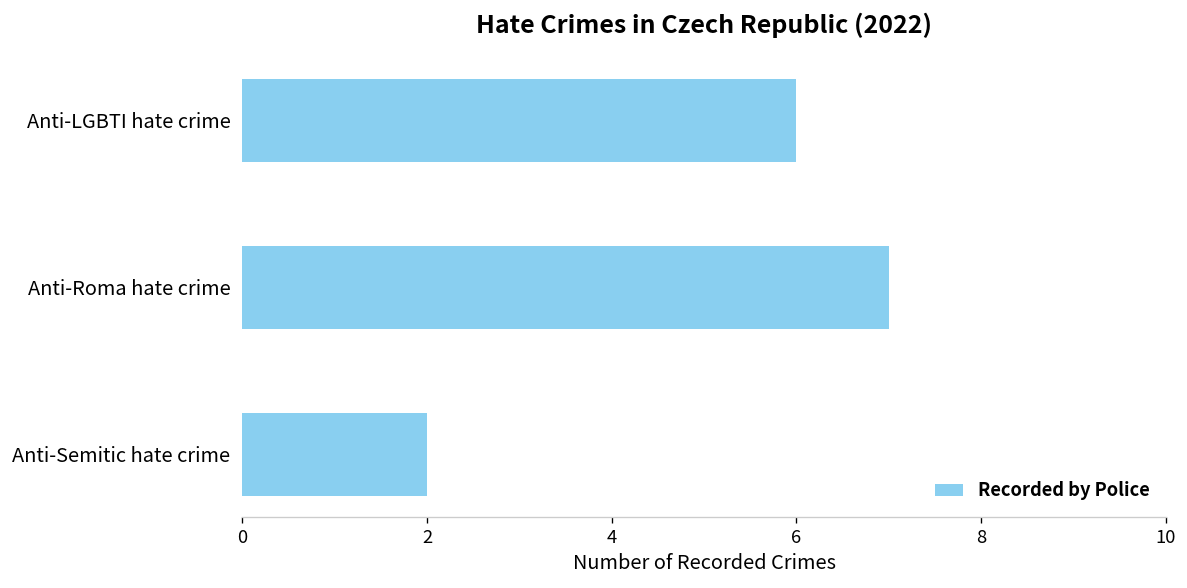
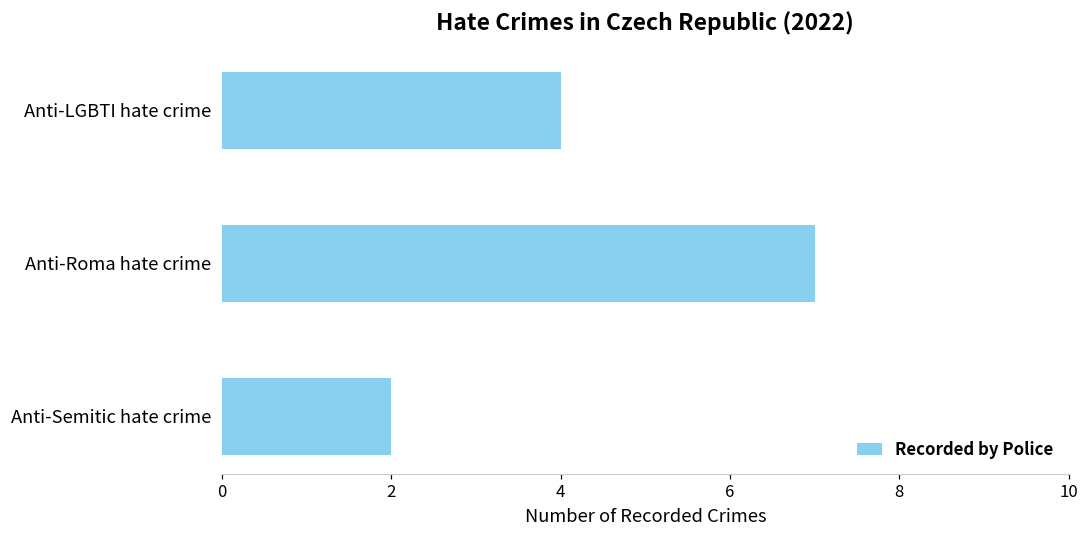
Anti-LGBTI hate crime: 6 -> 4
